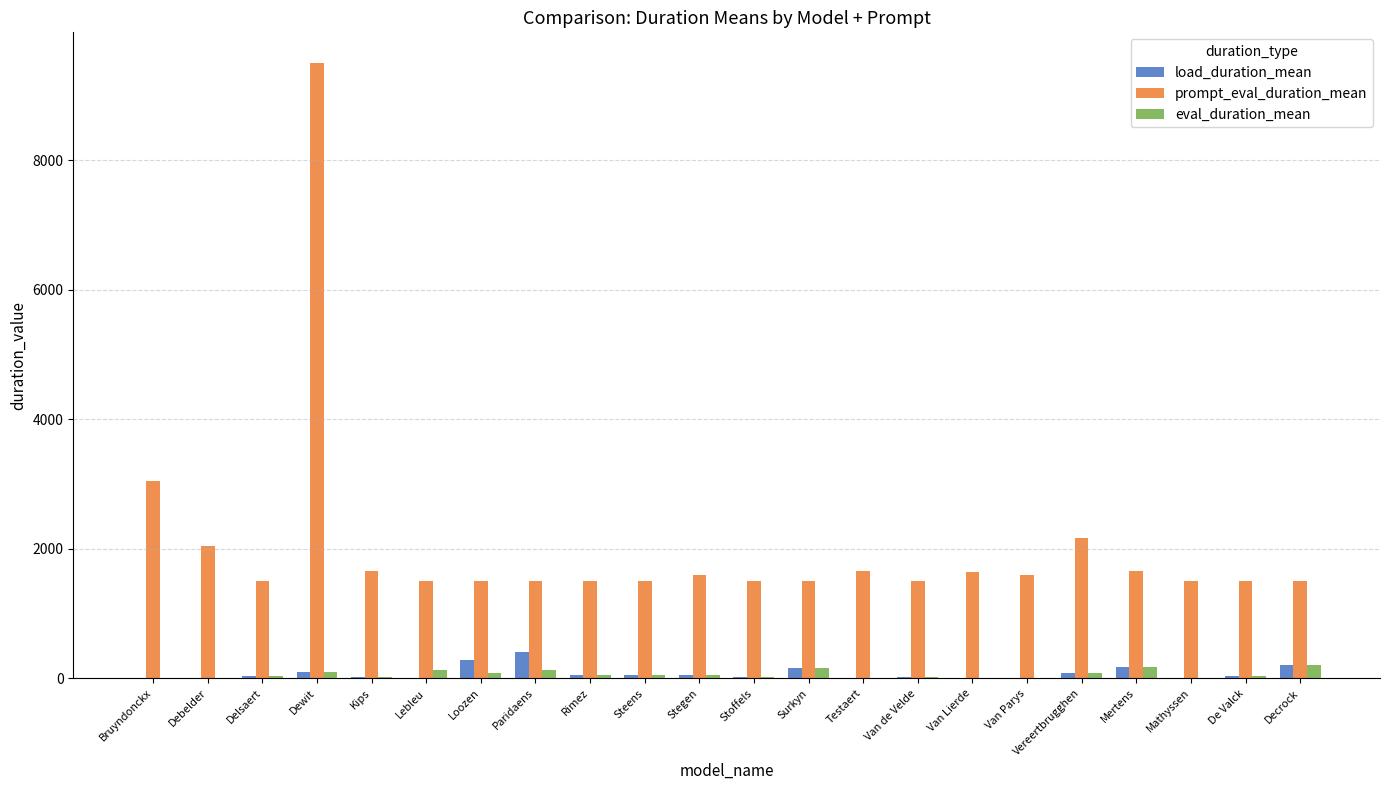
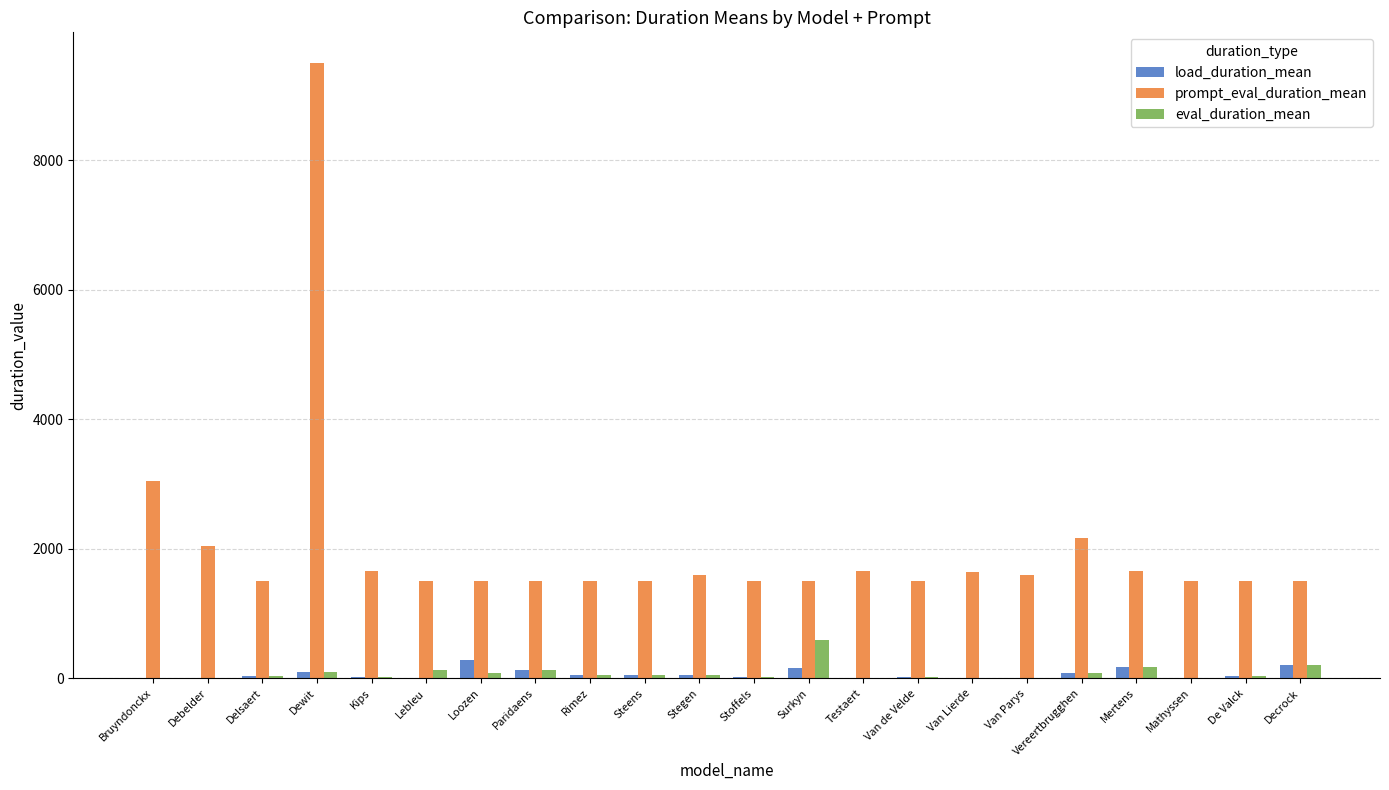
load_duration_mean, Paridaens: 400 -> 100
eval_duration_mean, Surkyn: 200 -> 600
